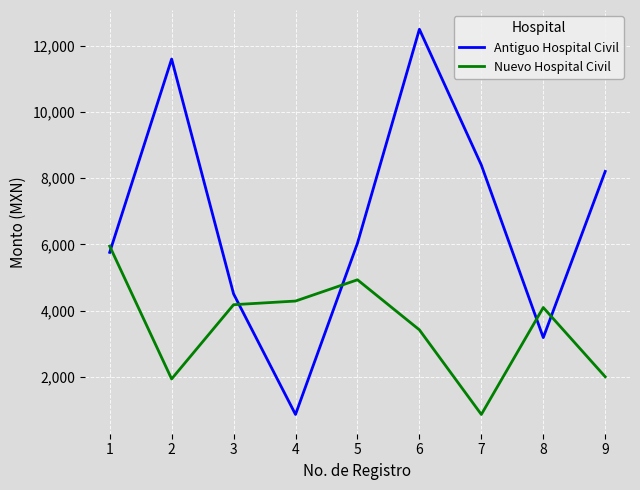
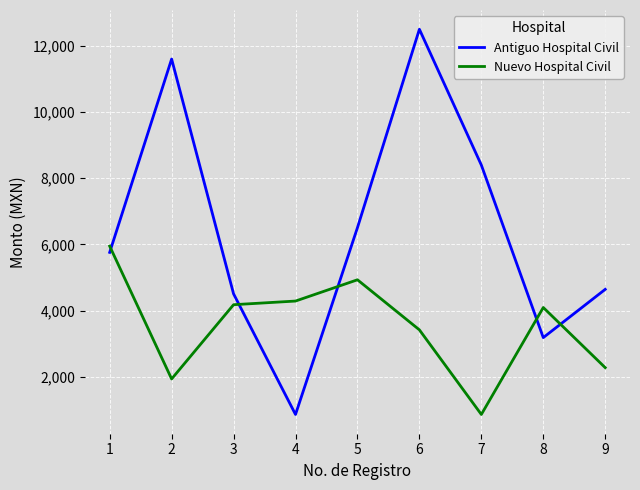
Antiguo Hospital Civil, 5: 6,000 -> 6,500
Antiguo Hospital Civil, 9: 8,200 -> 4,600
Nuevo Hospital Civil, 9: 2,000 -> 2,300
